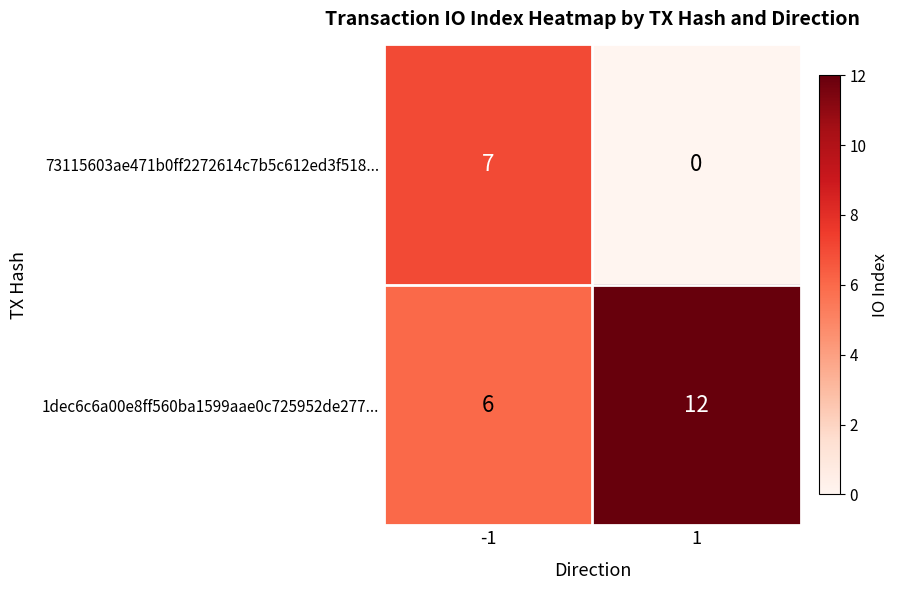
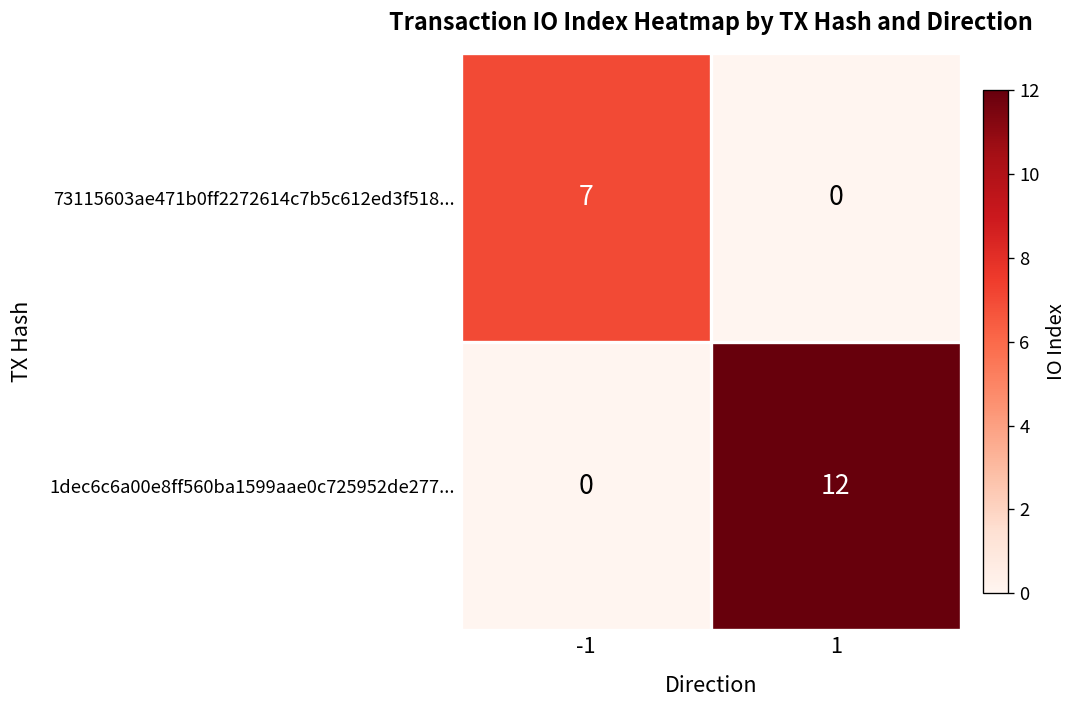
1dec6c6a00e8ff560ba1599aae0c725952de277..., -1: 6 -> 0
